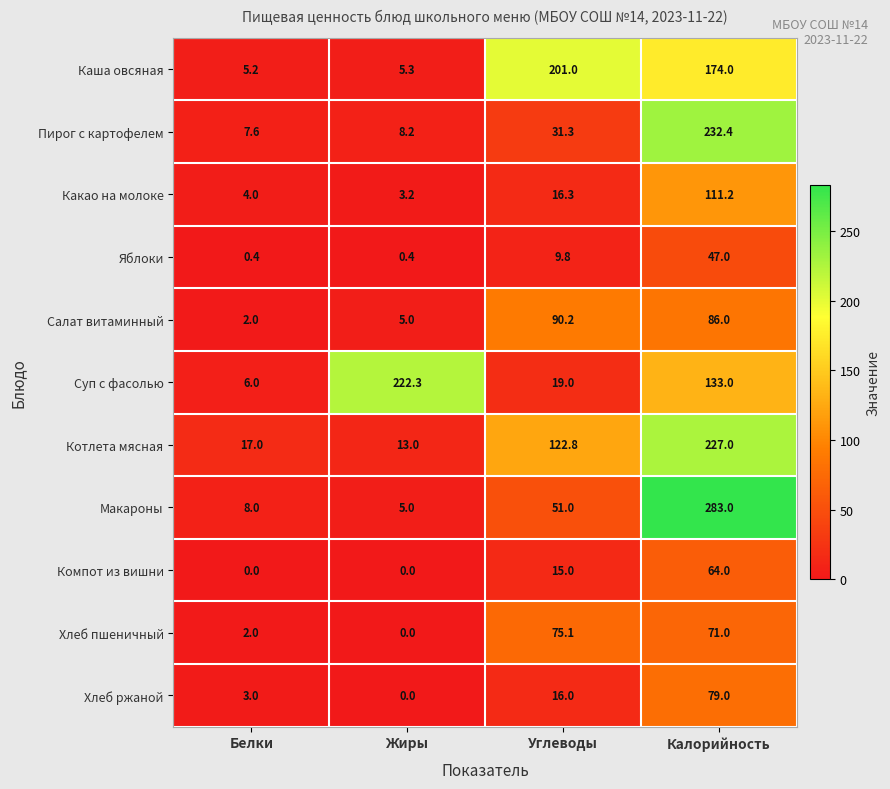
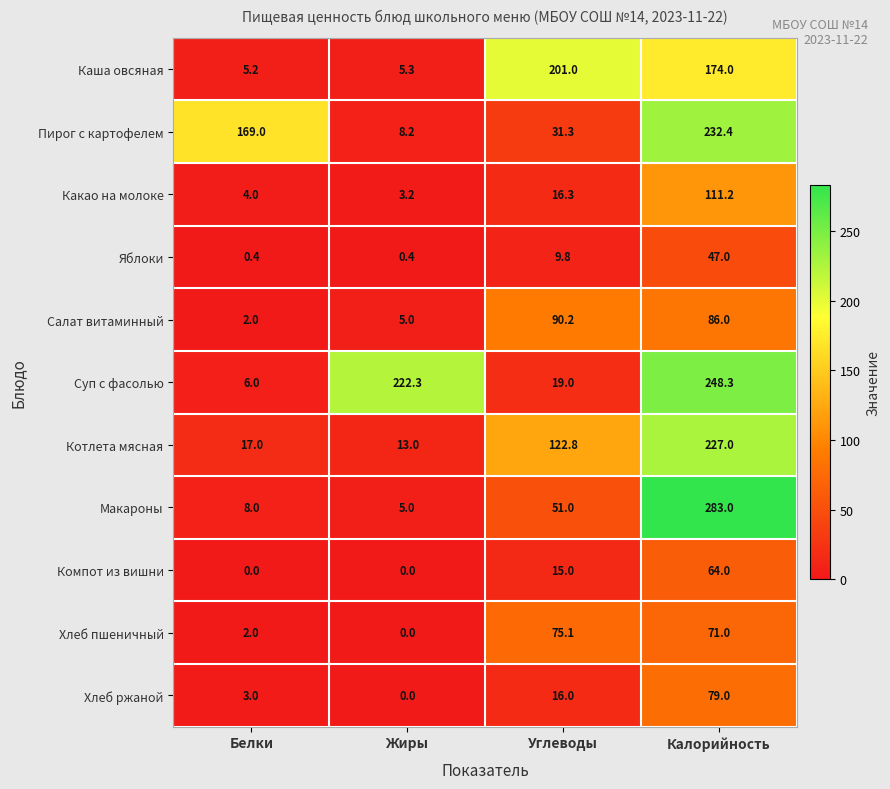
Пирог с картофелем, Белки: 7.6 -> 169.0
Суп с фасолью, Калорийность: 133.0 -> 248.3
